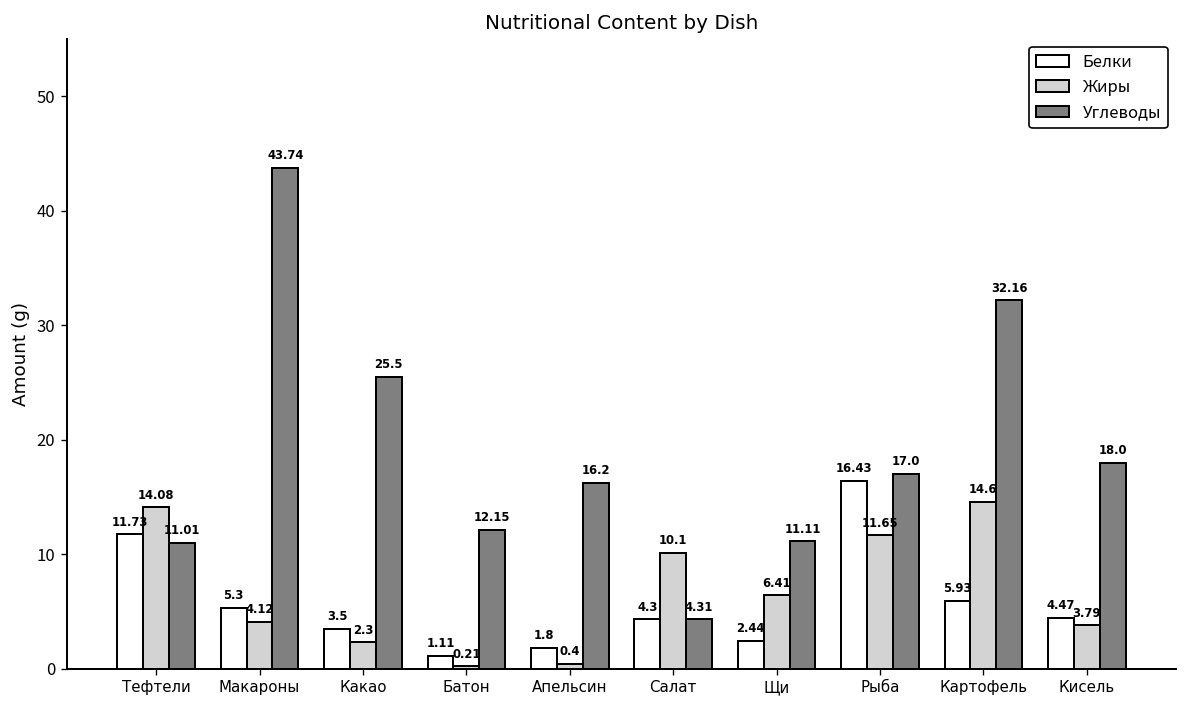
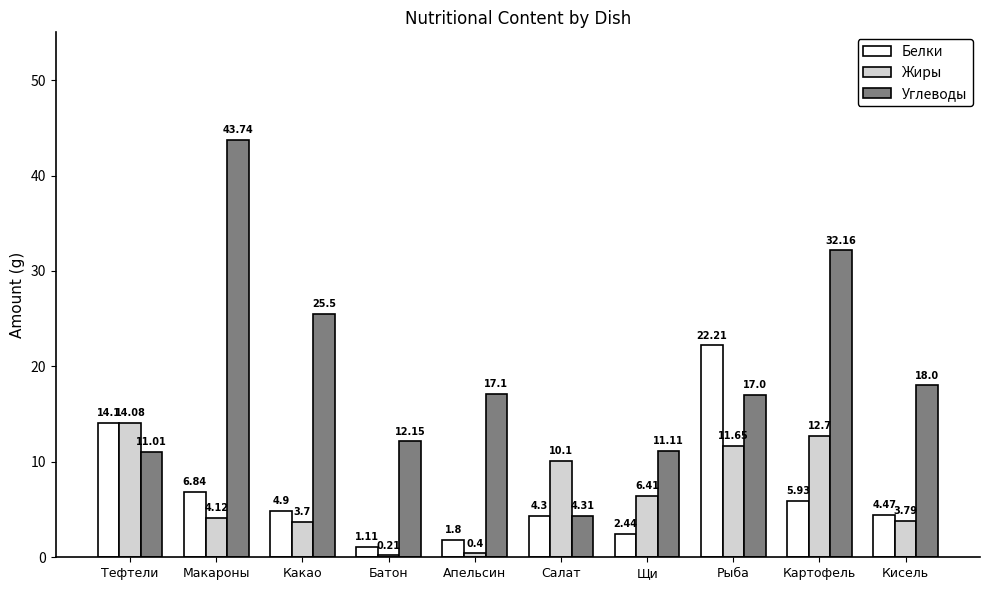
Белки, Тефтели: 11.73 -> 14.1
Белки, Макароны: 5.3 -> 6.84
Белки, Какао: 3.5 -> 4.9
Жиры, Какао: 2.3 -> 3.7
Углеводы, Апельсин: 16.2 -> 17.1
Белки, Рыба: 16.43 -> 22.21
Жиры, Картофель: 14.6 -> 12.7
